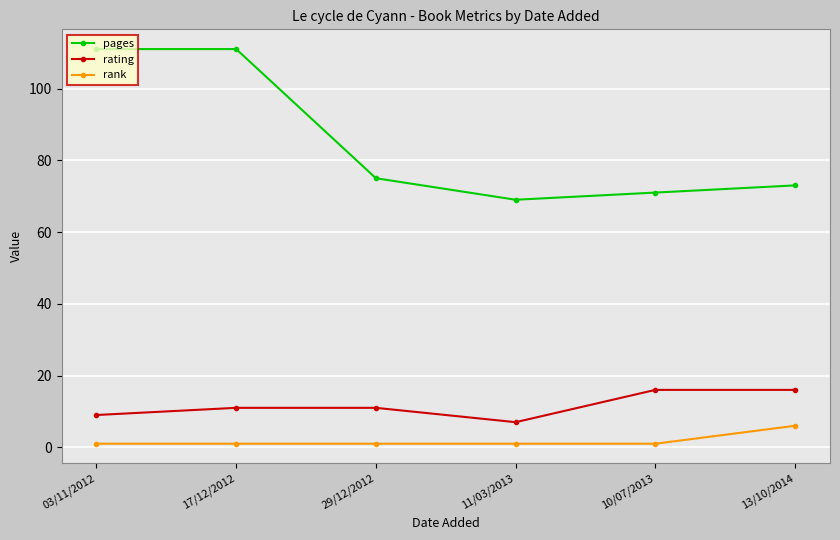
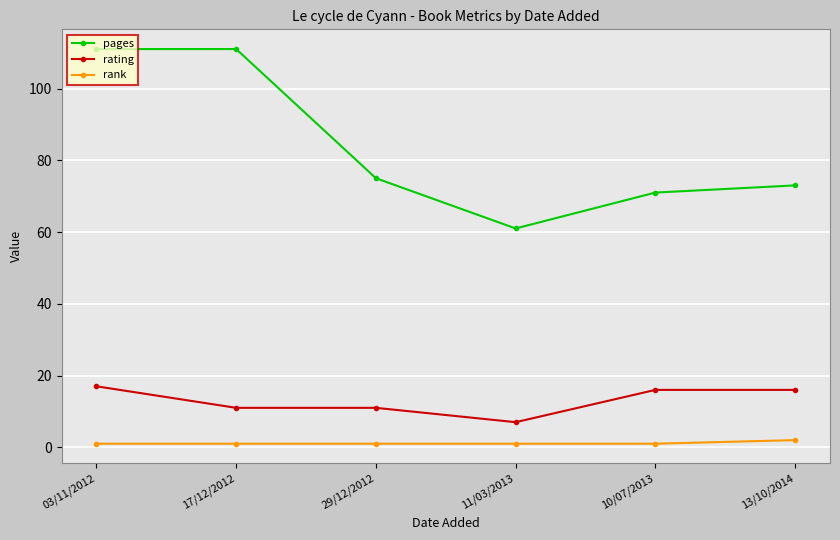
rating, 03/11/2012: 9 -> 17
pages, 11/03/2013: 69 -> 61
rank, 13/10/2014: 6 -> 2
